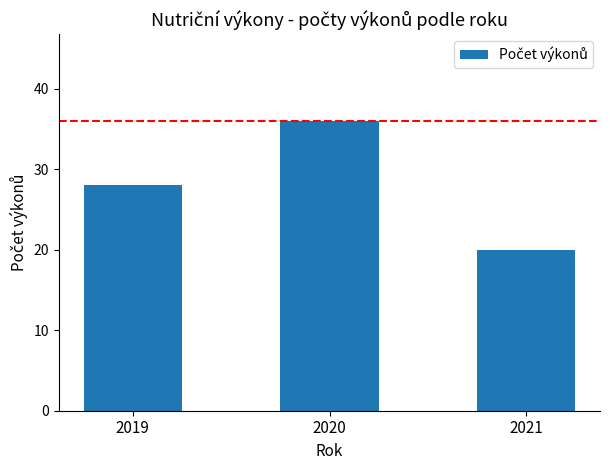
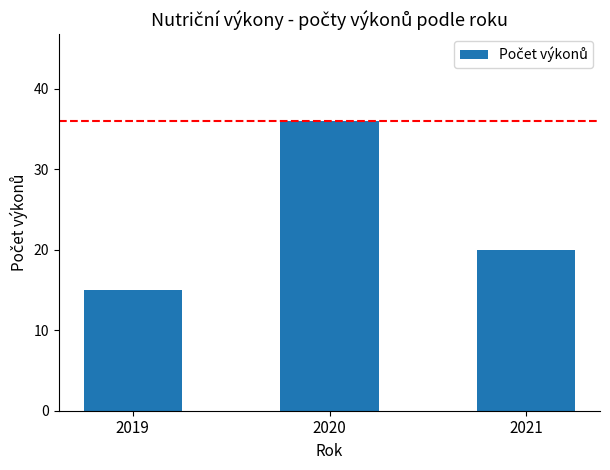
2019: 28 -> 15
